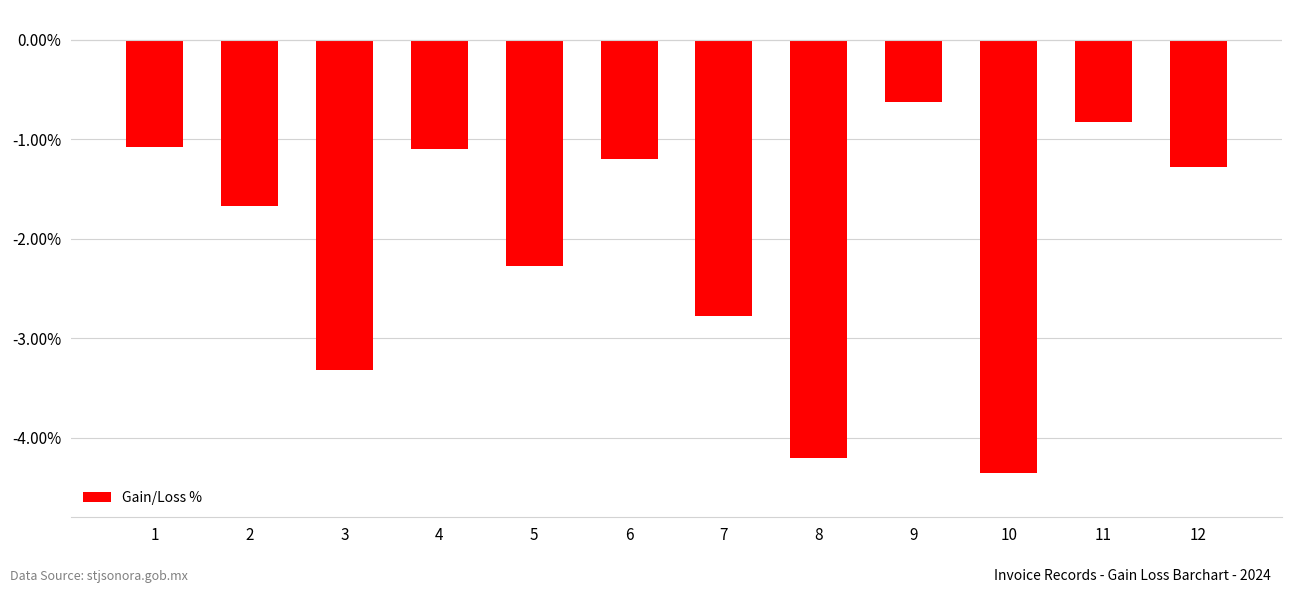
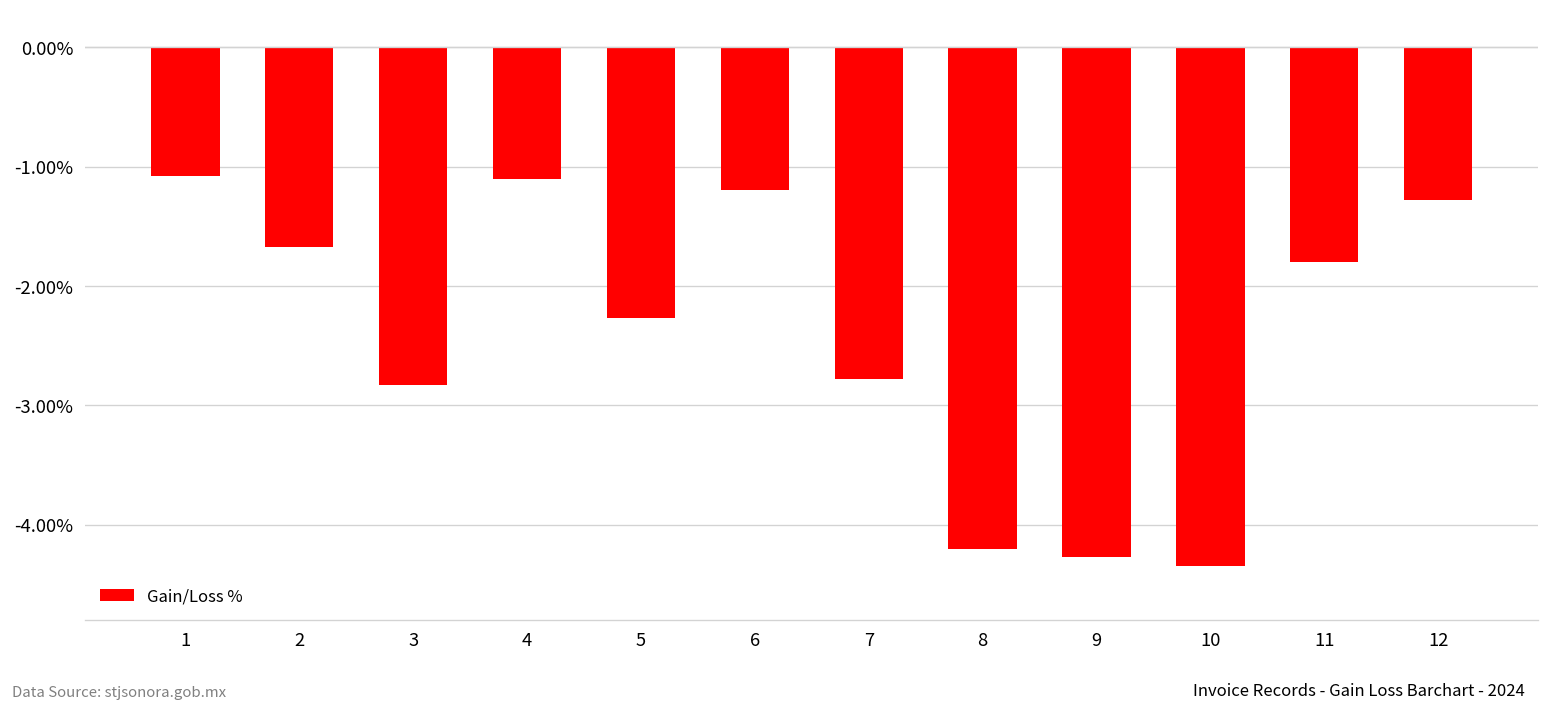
3: -3.3% -> -2.8%
9: -0.6% -> -4.3%
11: -0.8% -> -1.8%
